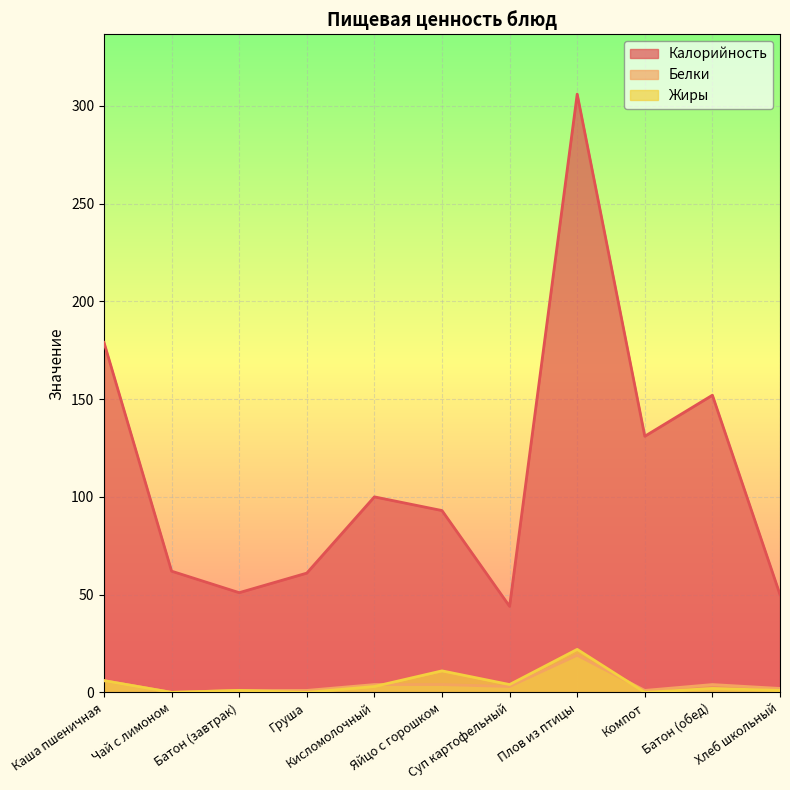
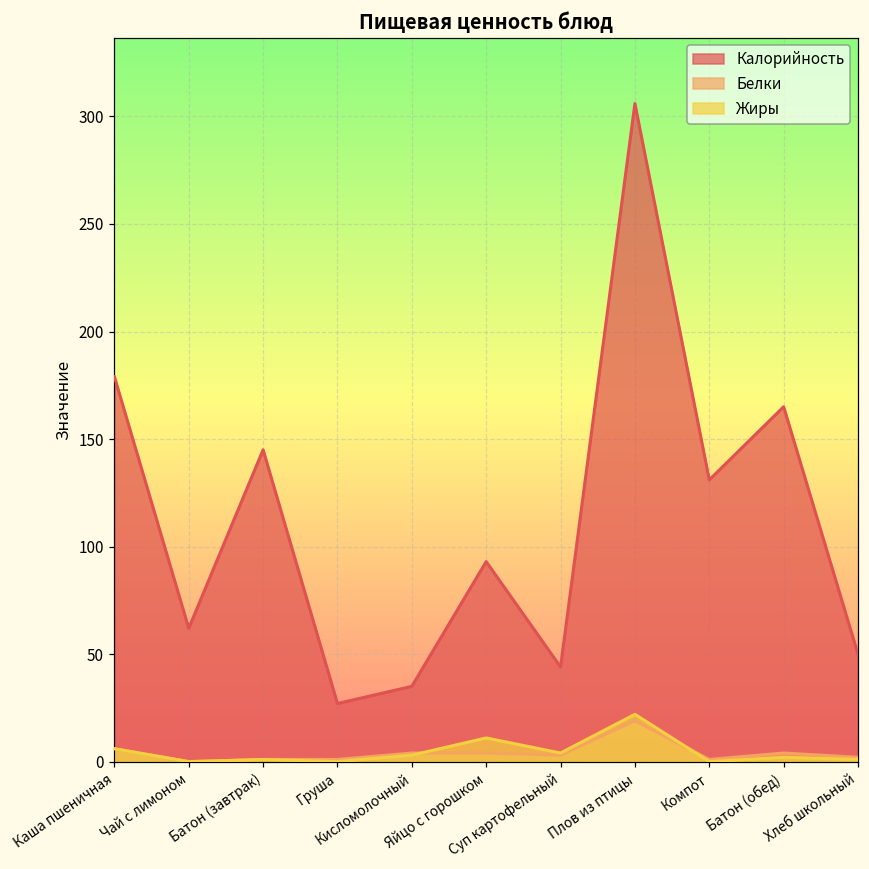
Калорийность, Батон (завтрак): 51 -> 145
Калорийность, Груша: 61 -> 27
Калорийность, Кисломолочный: 100 -> 35
Калорийность, Батон (обед): 152 -> 165
